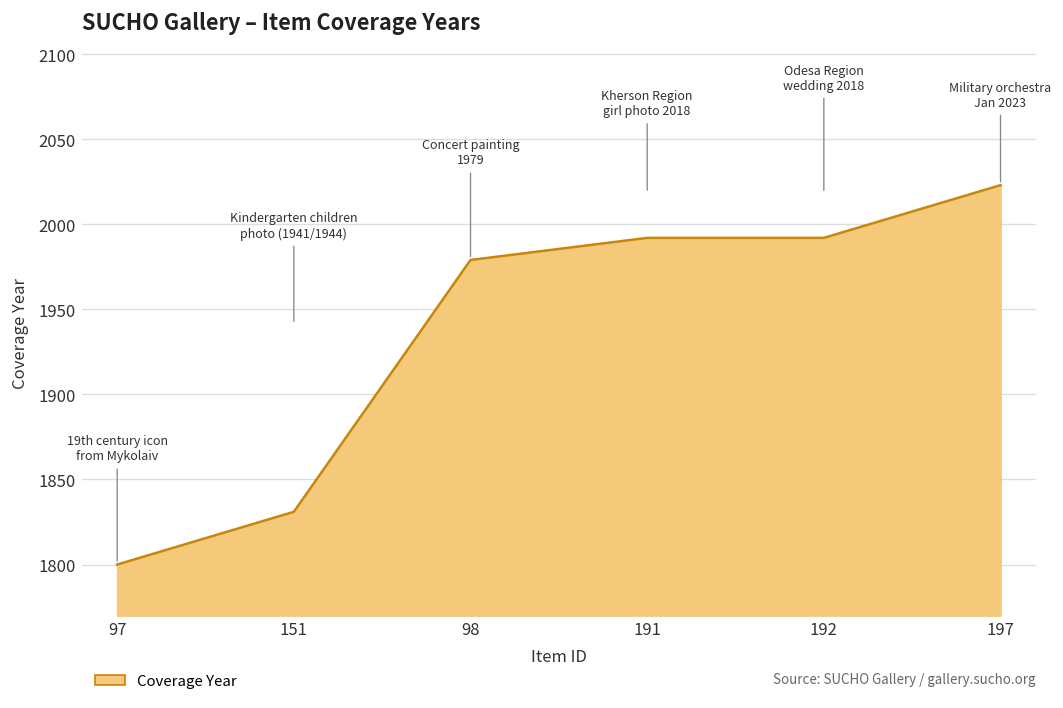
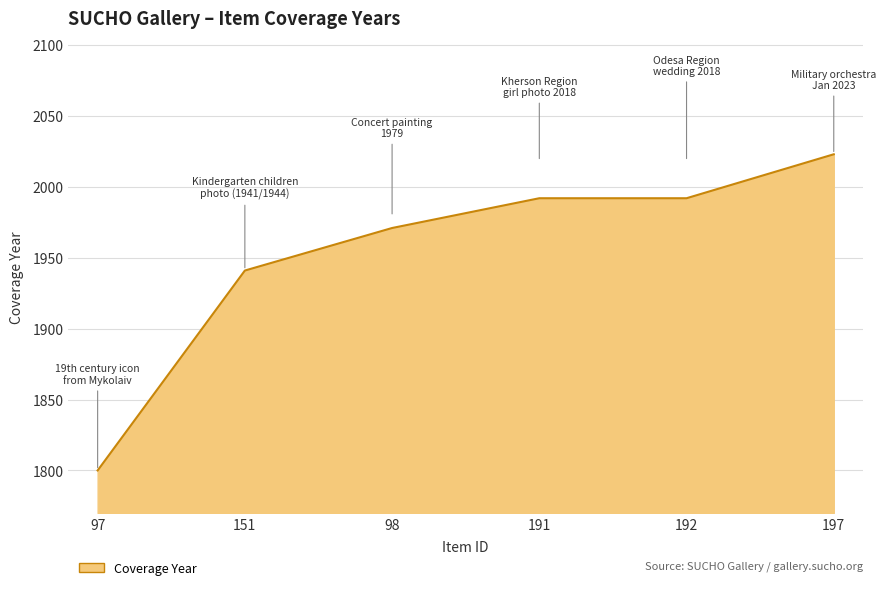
151: 1831 -> 1941
98: 1979 -> 1971
